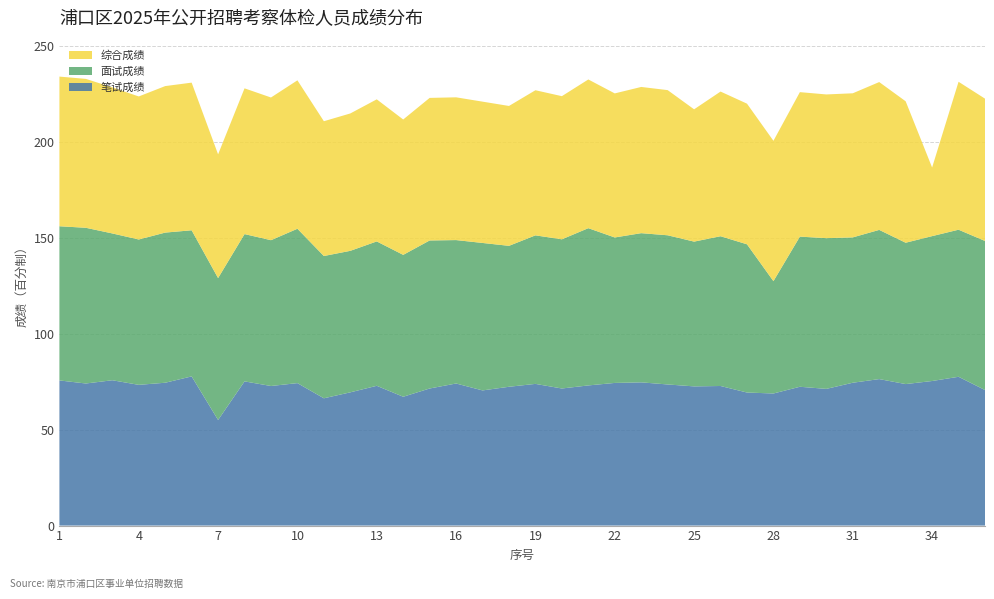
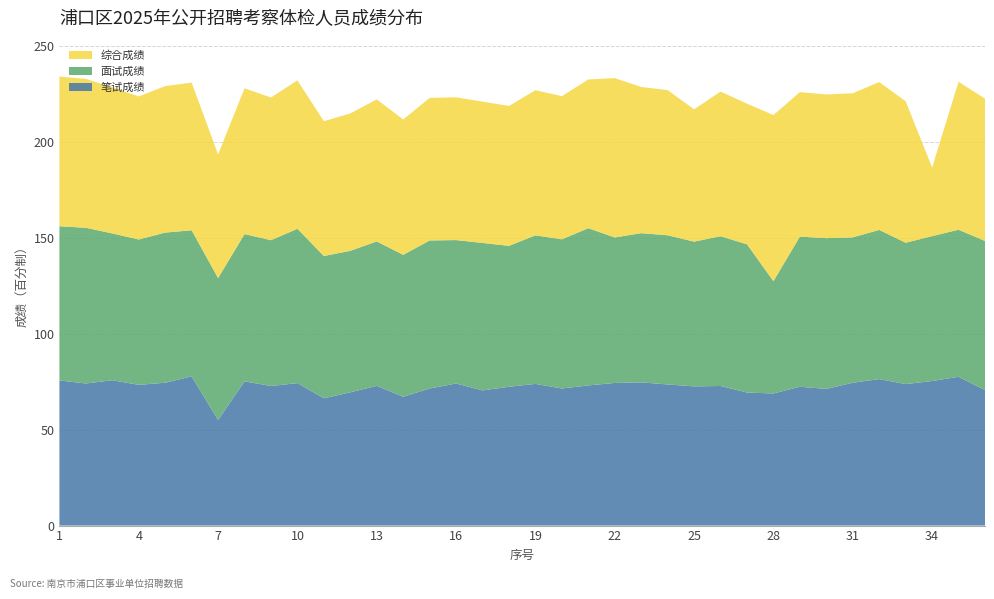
综合成绩, 22: 75 -> 83
综合成绩, 28: 73 -> 87
